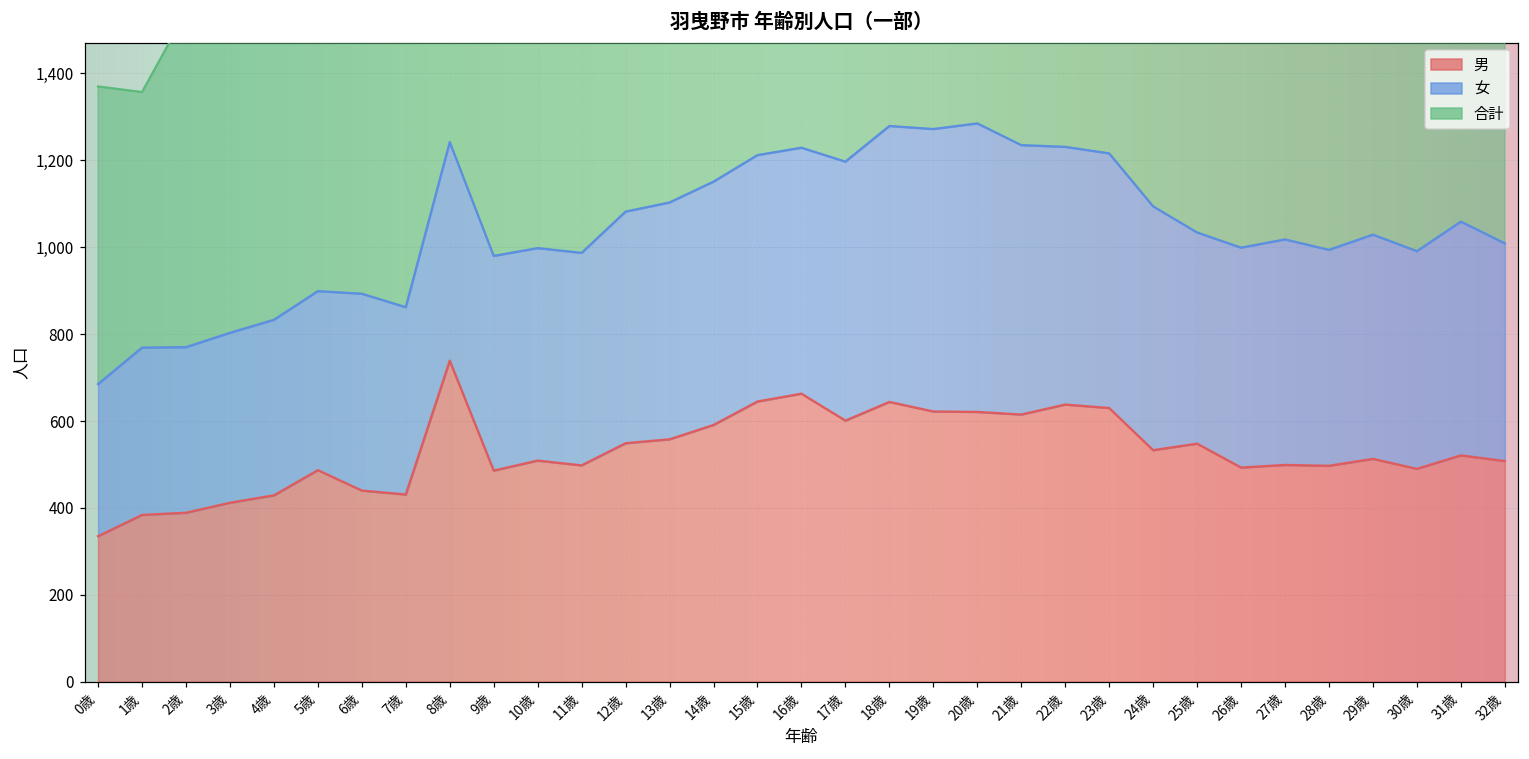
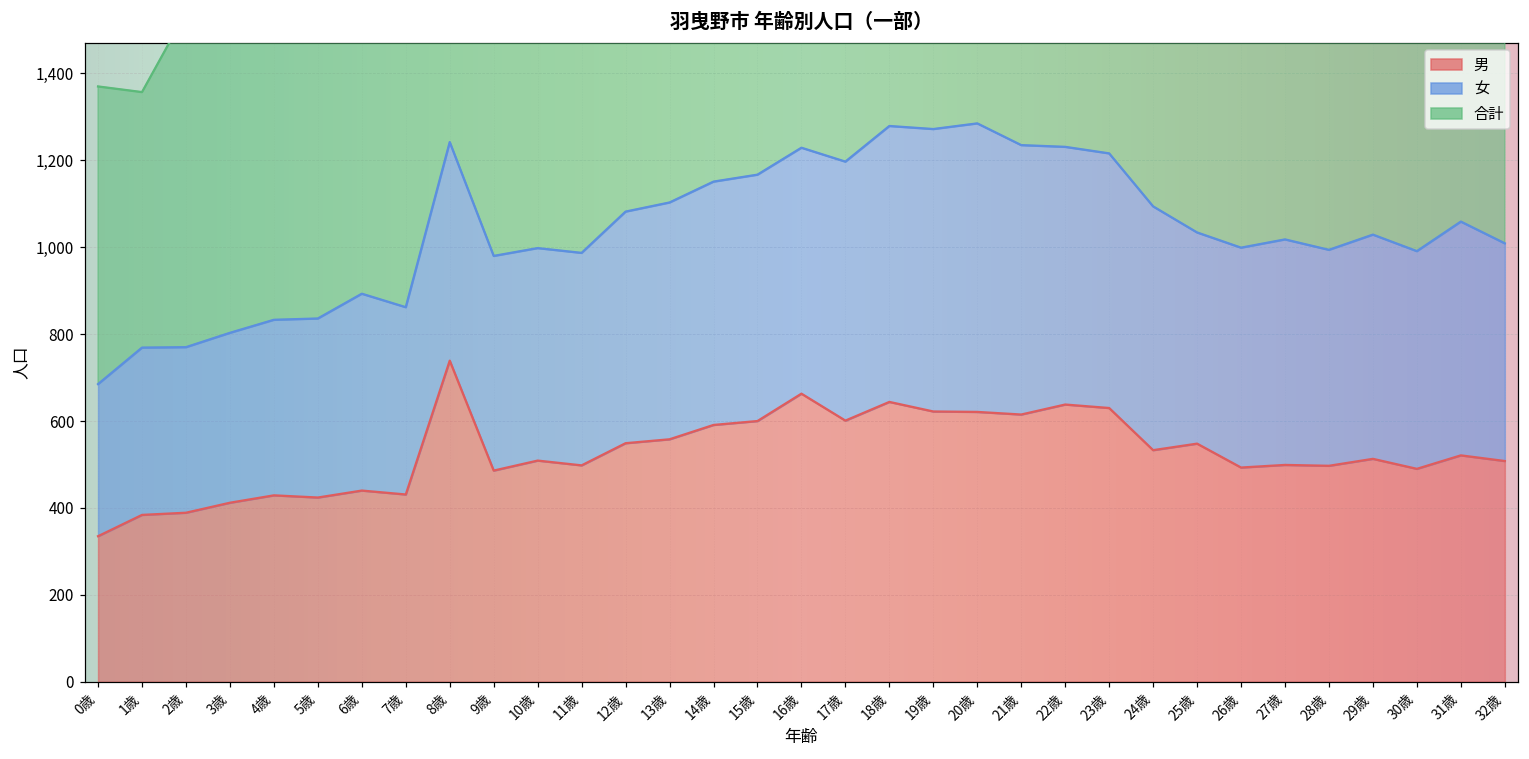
男, 5歳: 490 -> 420
男, 15歳: 650 -> 600
